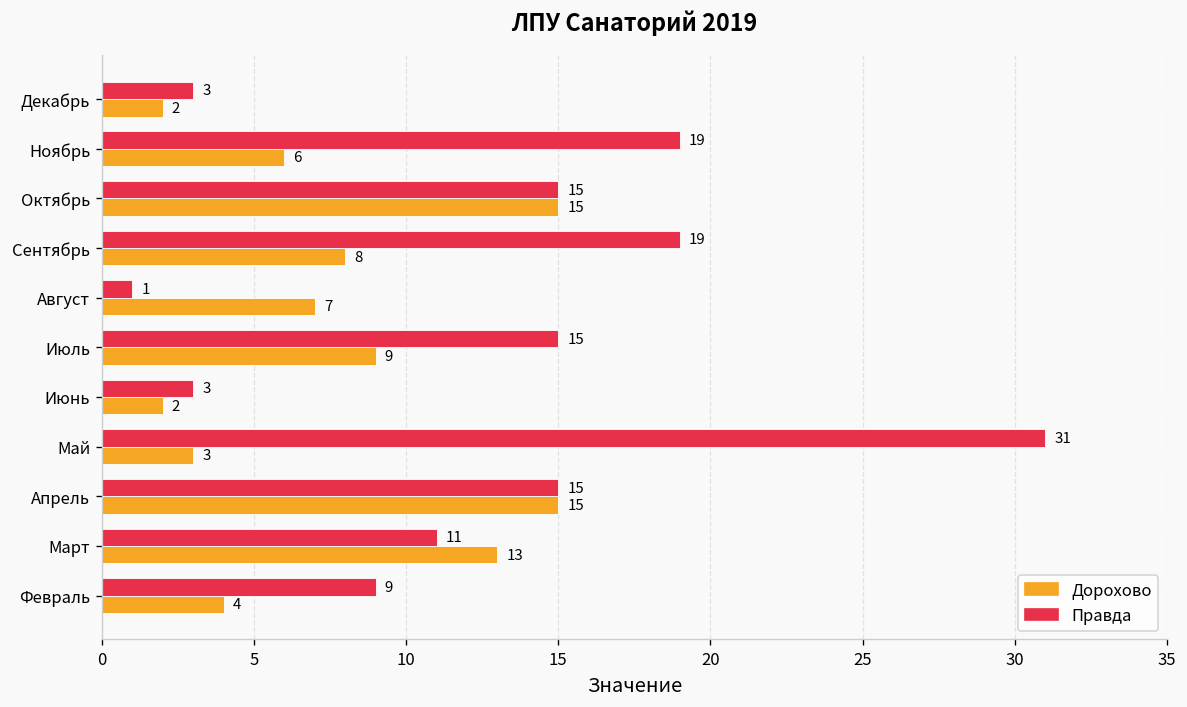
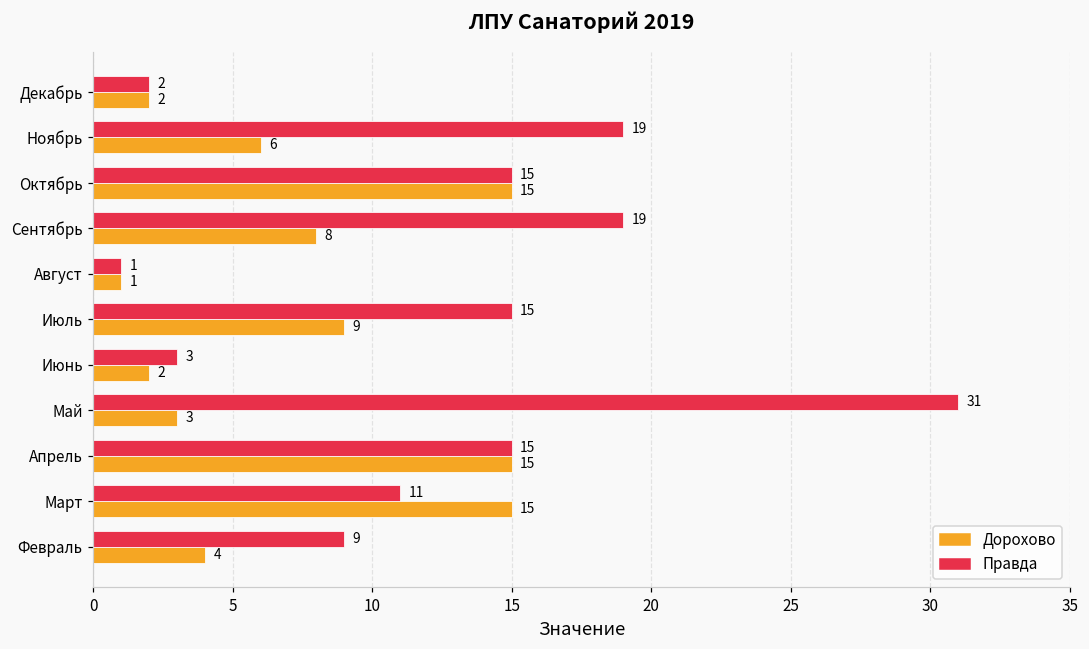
Правда, Декабрь: 3 -> 2
Дорохово, Август: 7 -> 1
Дорохово, Март: 13 -> 15
